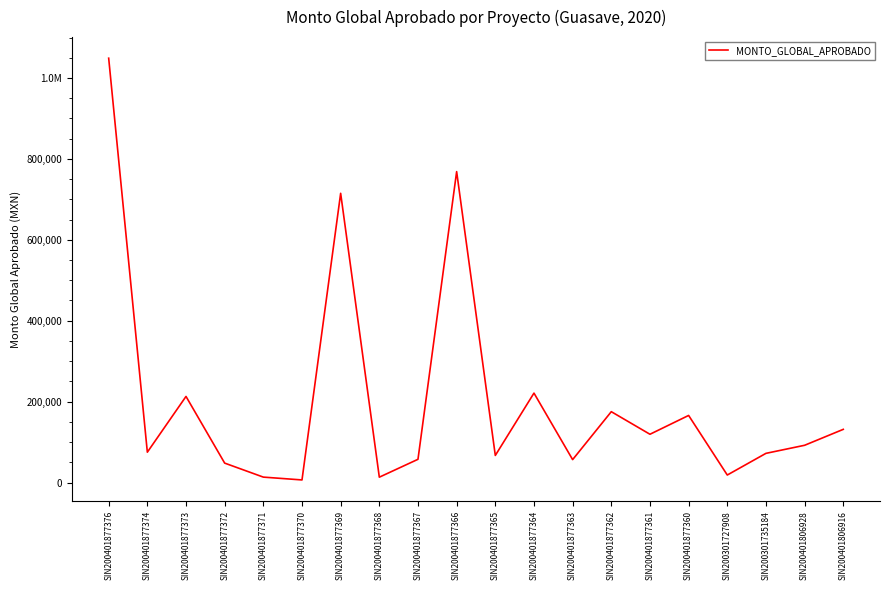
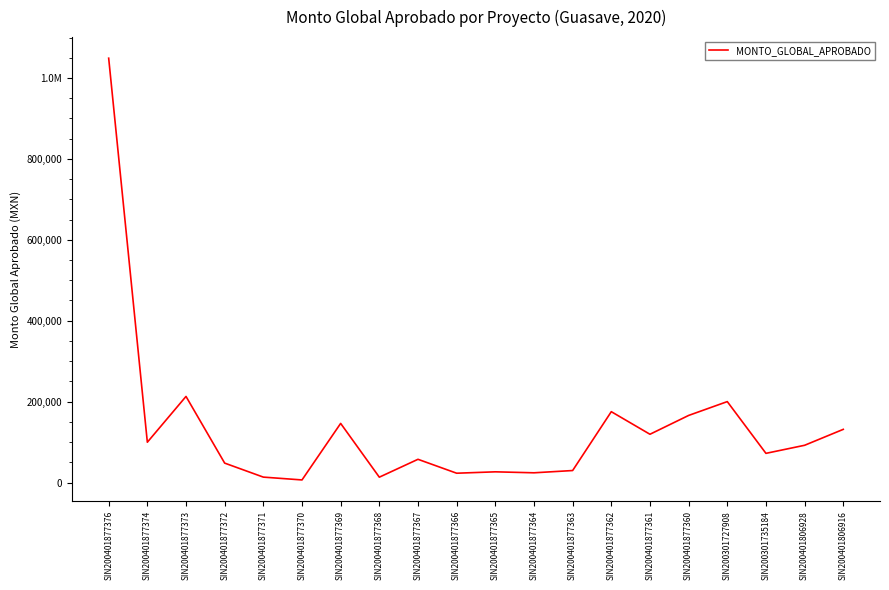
SIN200401877374: 70,000 -> 100,000
SIN200401877369: 710,000 -> 150,000
SIN200401877366: 770,000 -> 20,000
SIN200401877365: 70,000 -> 30,000
SIN200401877364: 220,000 -> 20,000
SIN200401877363: 60,000 -> 30,000
SIN200301727908: 20,000 -> 200,000
